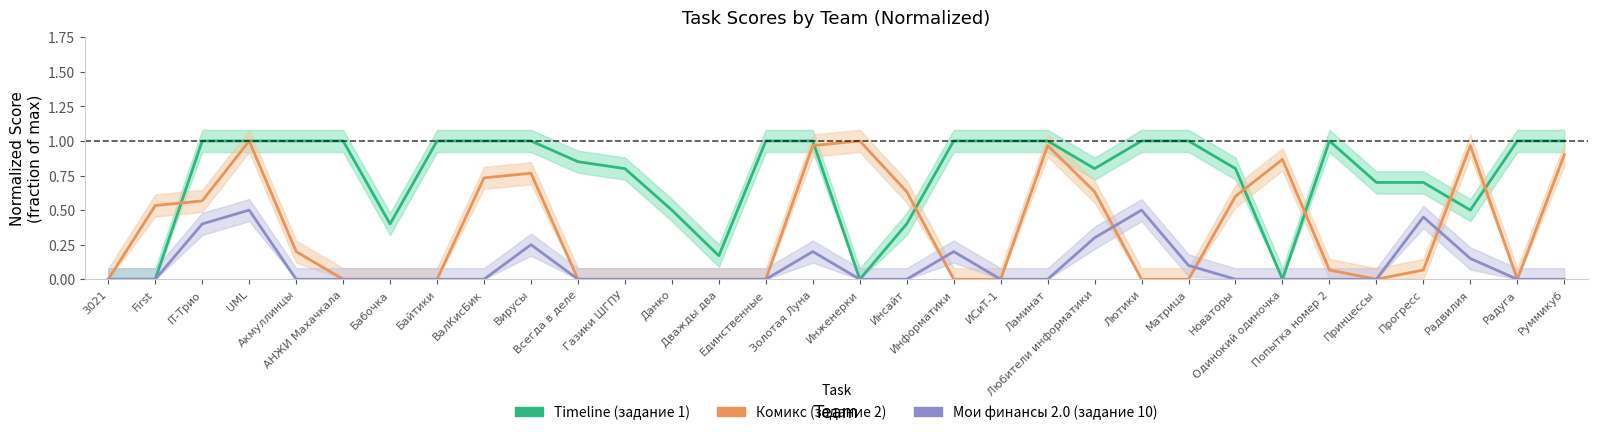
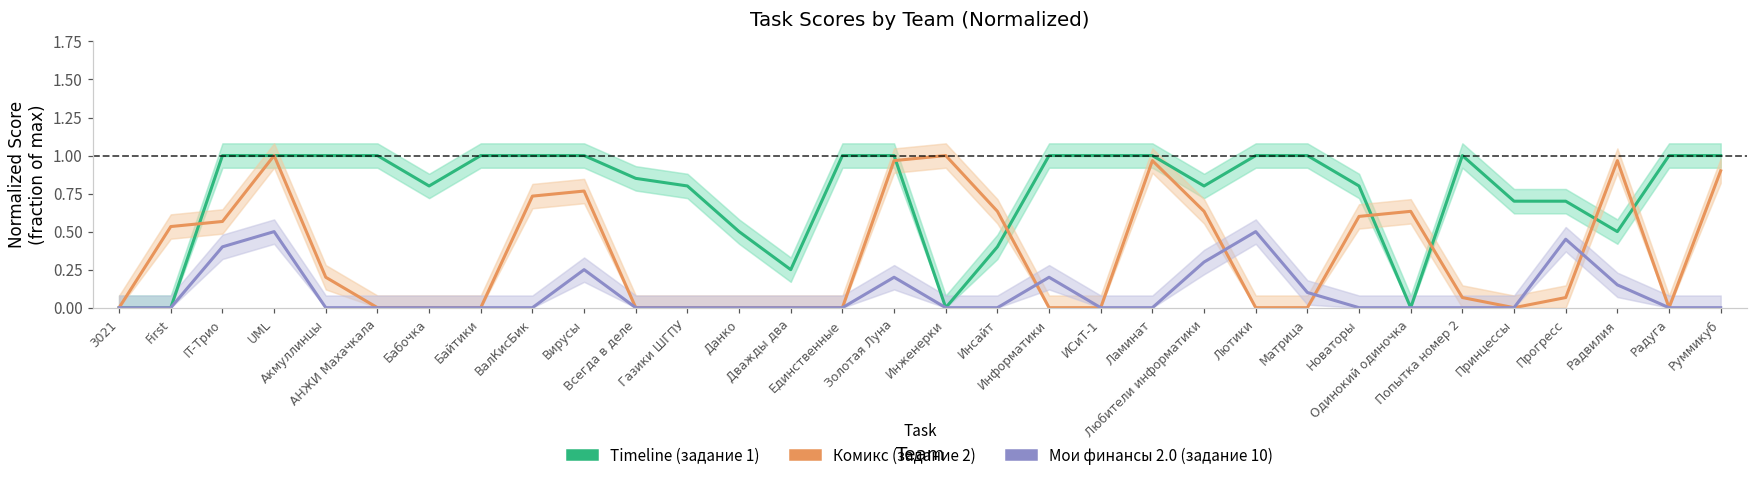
Timeline (задание 1), Бабочка: 0.40 -> 0.80
Timeline (задание 1), Дважды два: 0.17 -> 0.25
Комикс (задание 2), Одинокий одиночка: 0.87 -> 0.63
